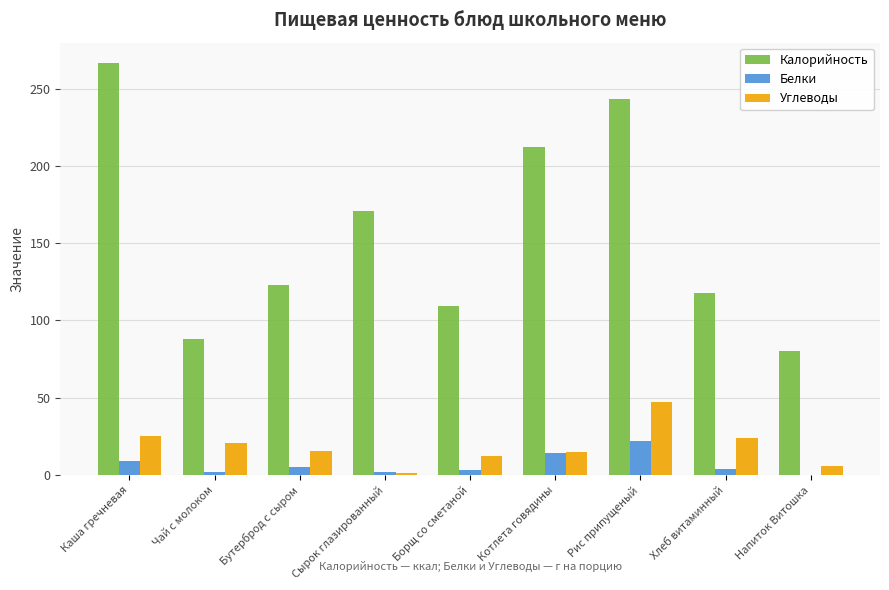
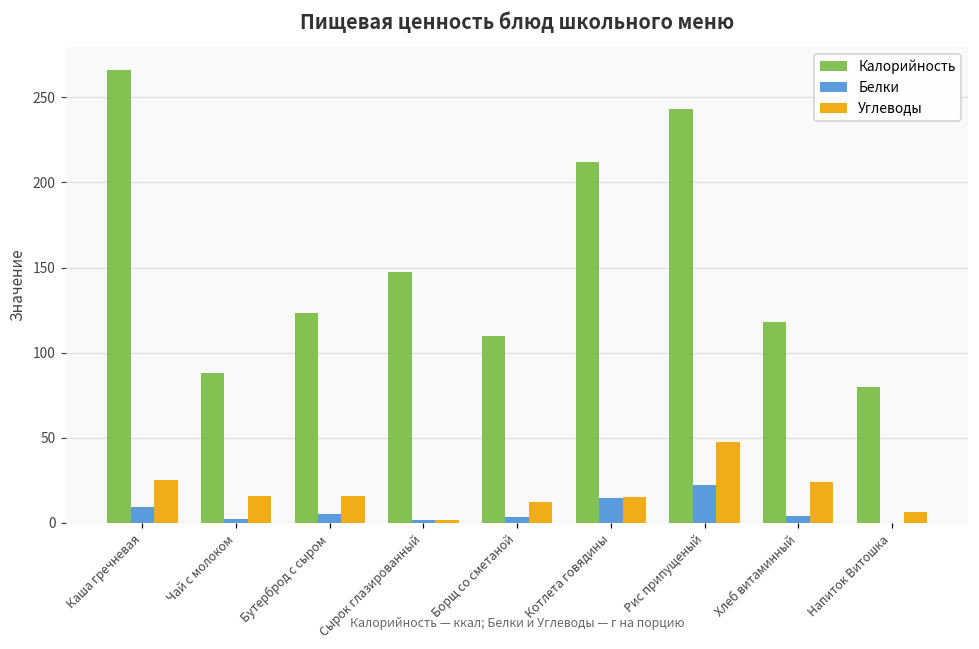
Углеводы, Чай с молоком: 21 -> 16
Калорийность, Сырок глазированный: 171 -> 147
